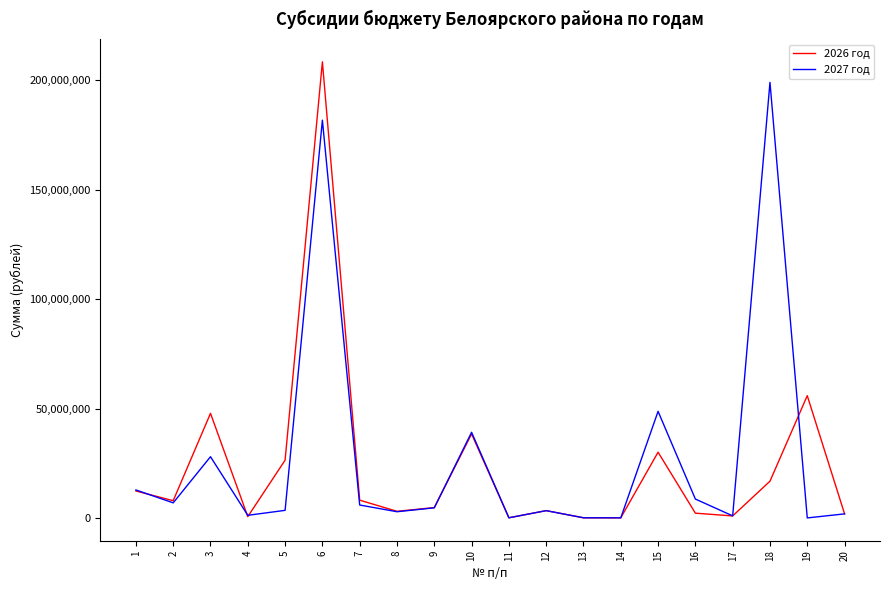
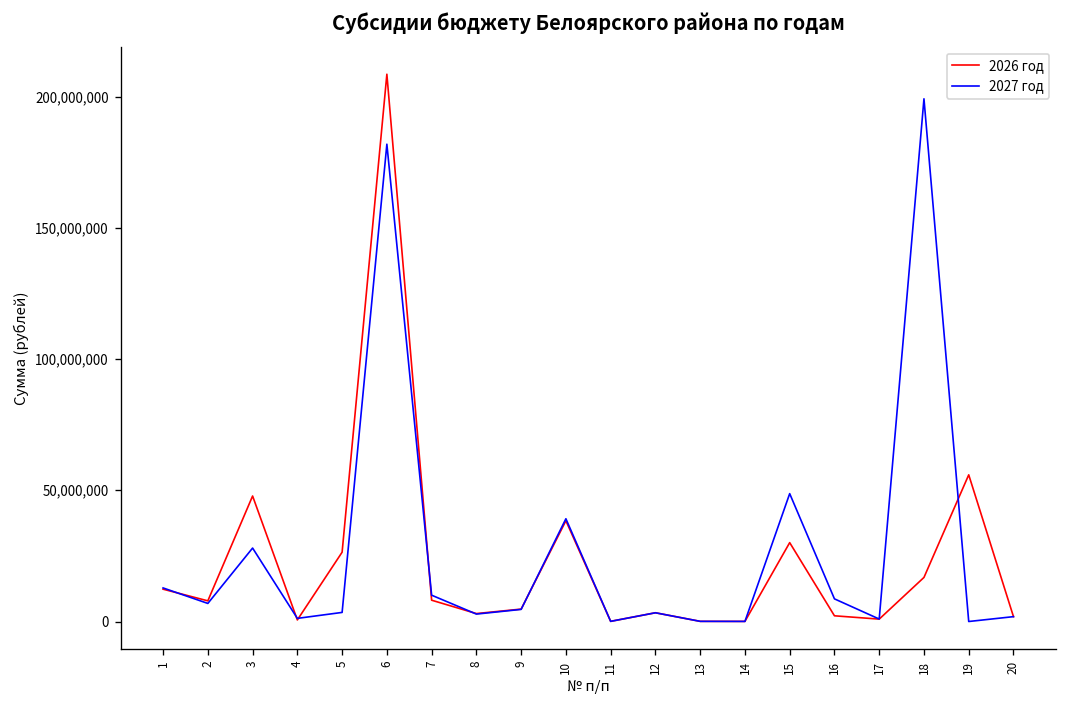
2027 год, 7: 6,000,000 -> 10,000,000
